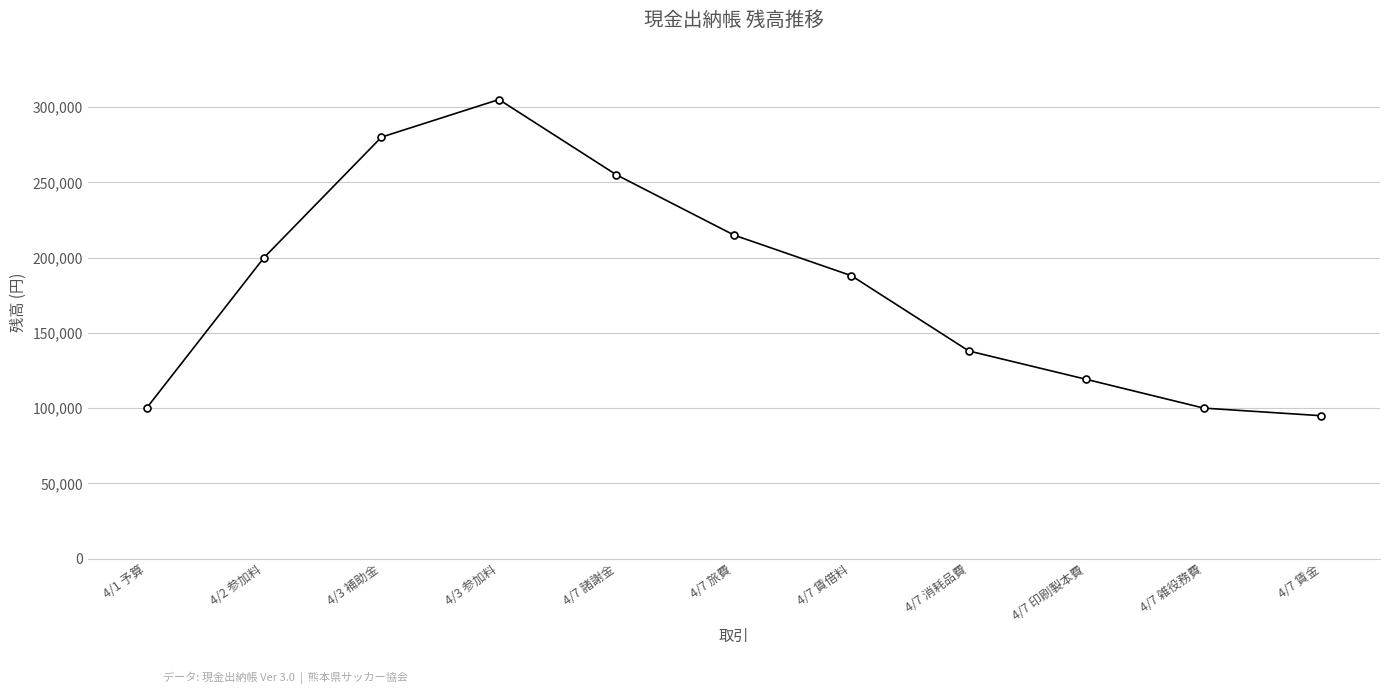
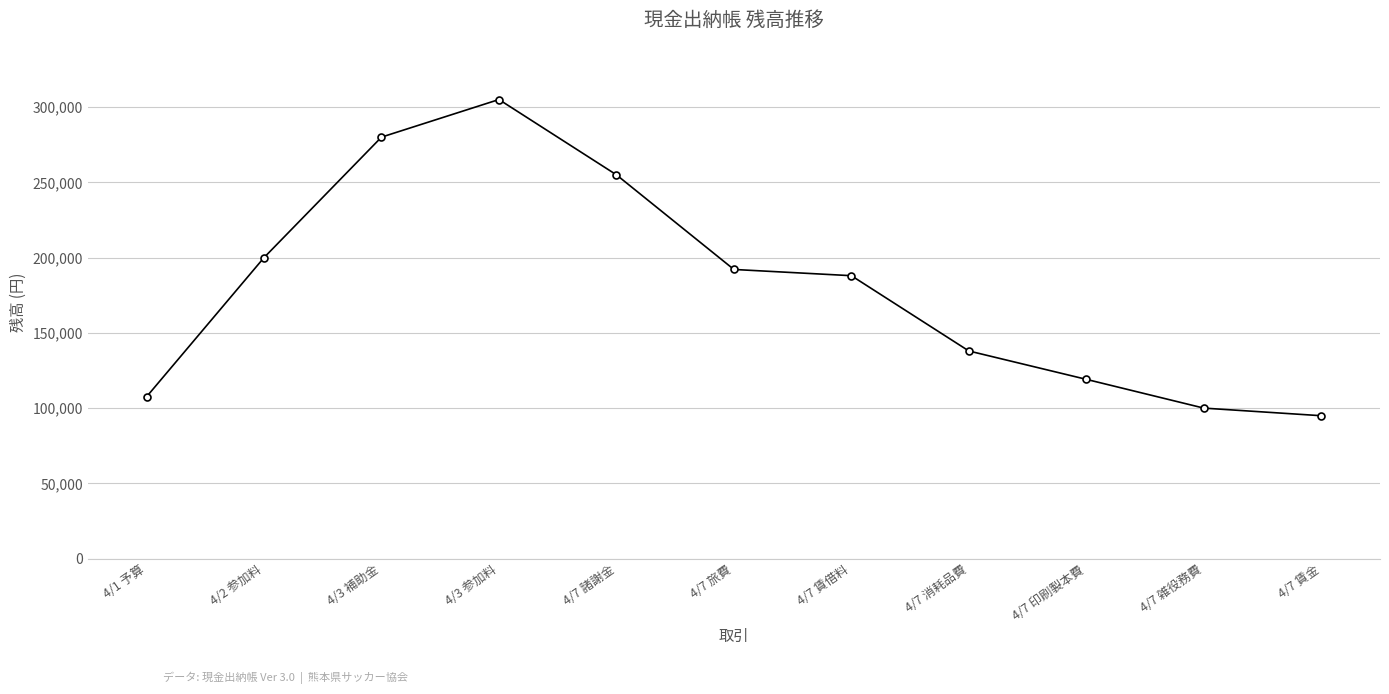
4/1 予算: 100,000 -> 108,000
4/7 旅費: 215,000 -> 192,000
